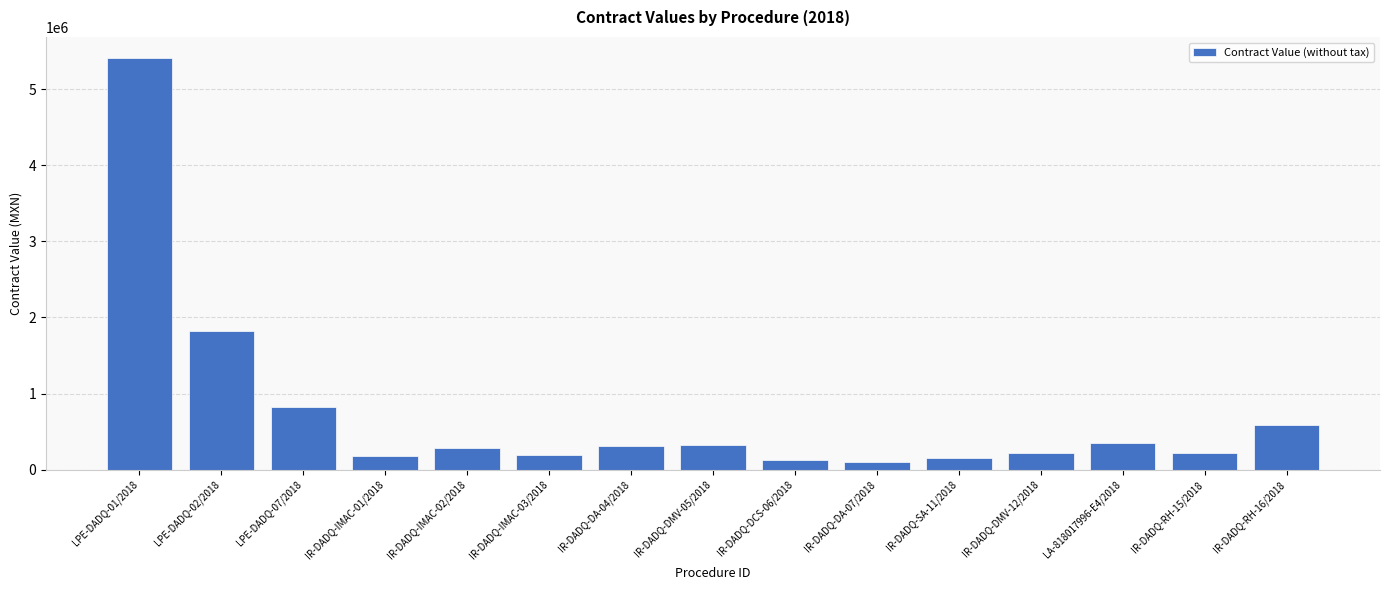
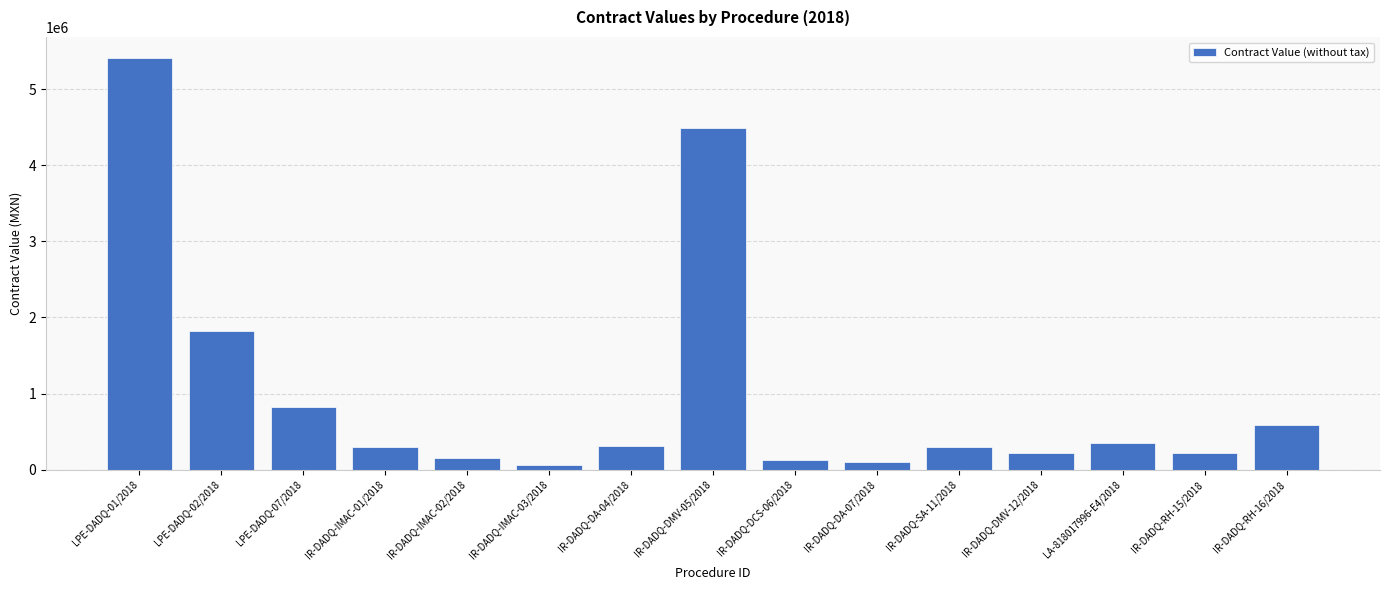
IR-DADQ-IMAC-01/2018: 200000 -> 300000
IR-DADQ-IMAC-02/2018: 300000 -> 200000
IR-DADQ-IMAC-03/2018: 200000 -> 100000
IR-DADQ-DMV-05/2018: 300000 -> 4500000
IR-DADQ-SA-11/2018: 200000 -> 300000
